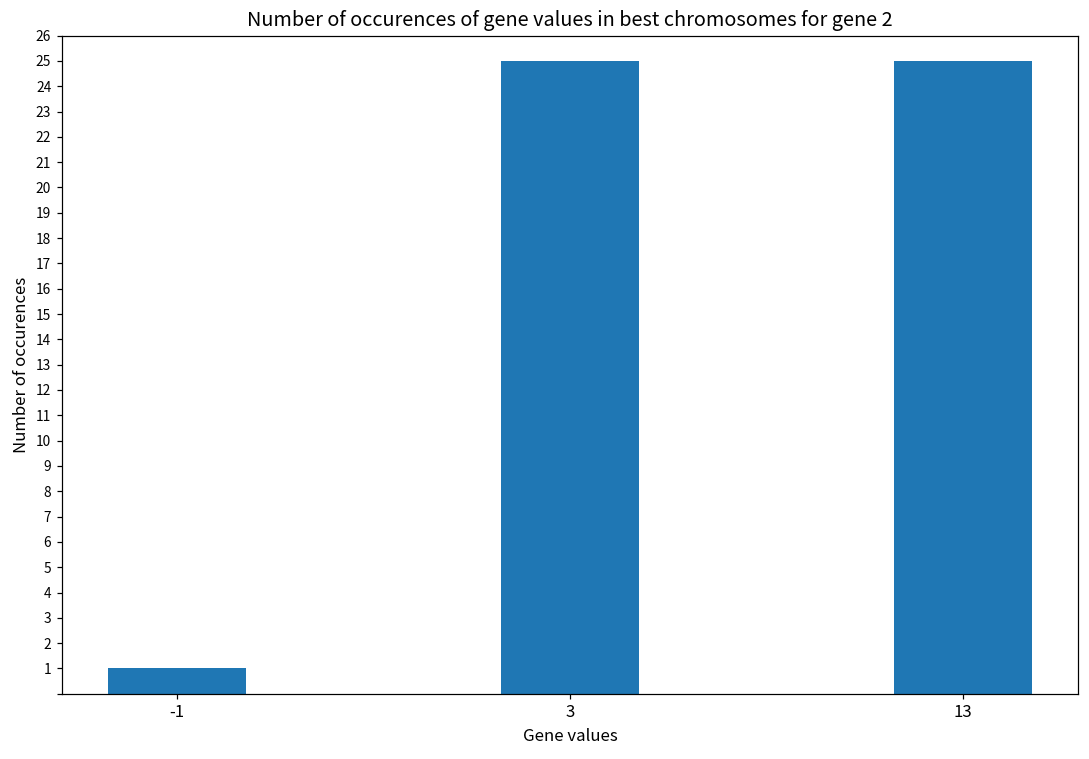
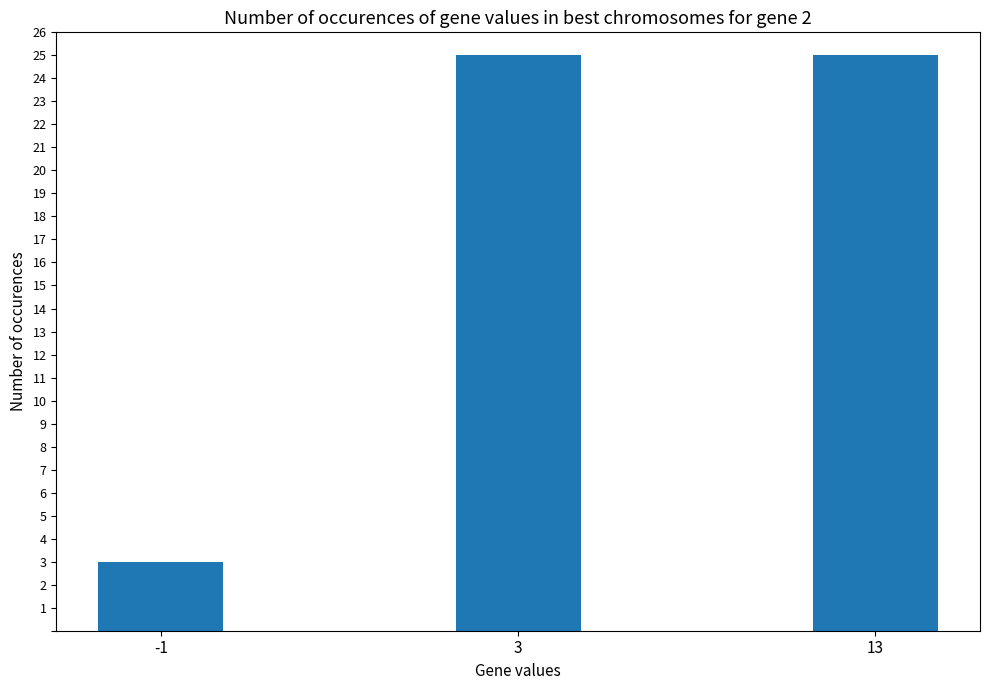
-1: 1 -> 3
